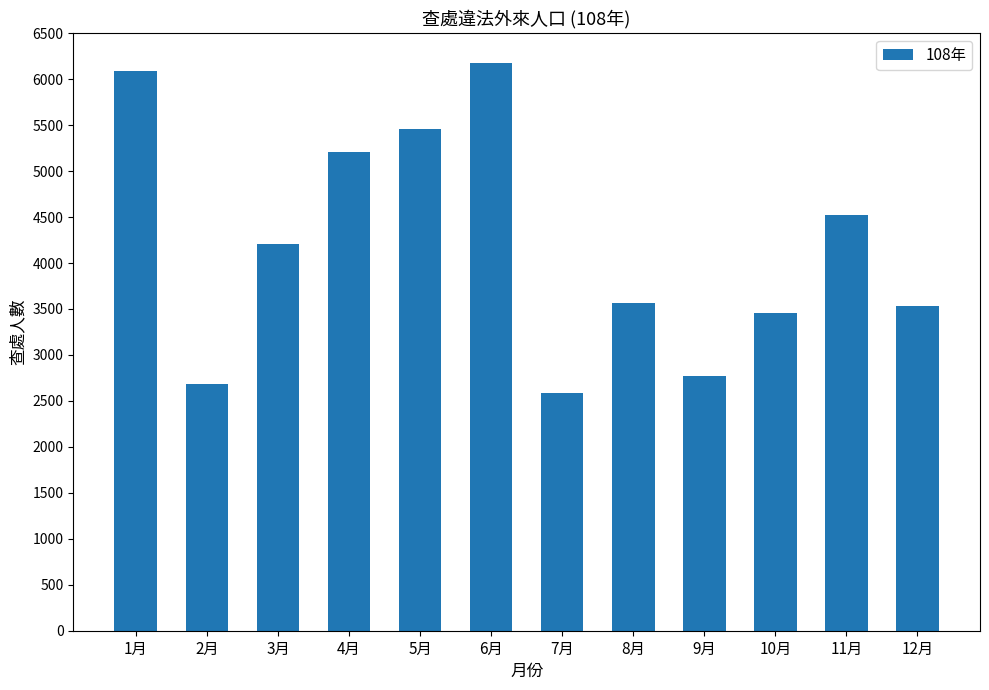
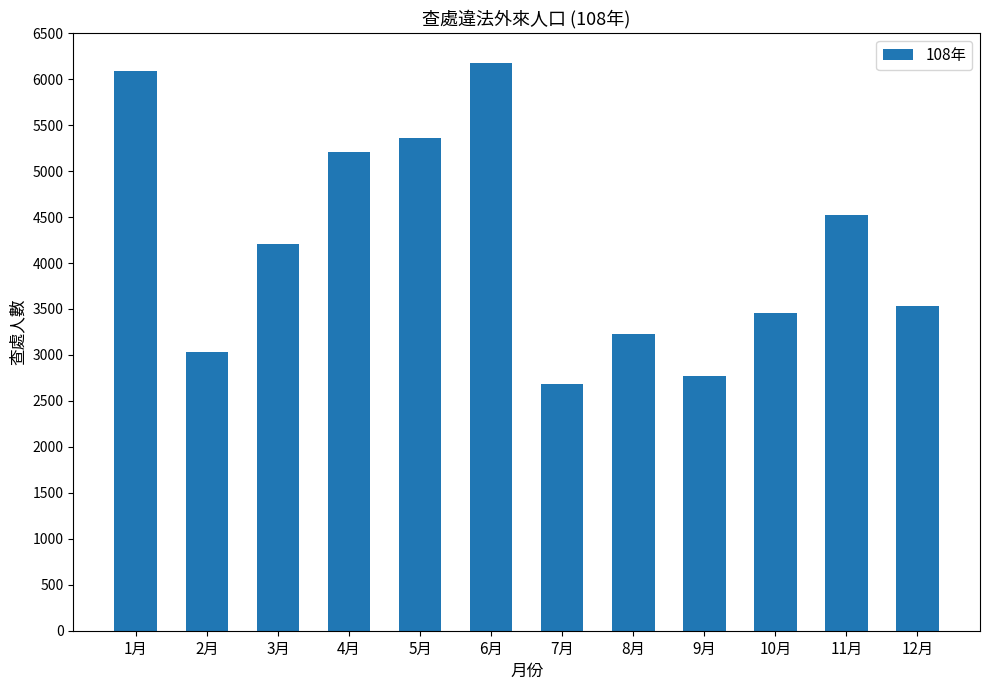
2月: 2700 -> 3000
5月: 5500 -> 5400
7月: 2600 -> 2700
8月: 3600 -> 3200
